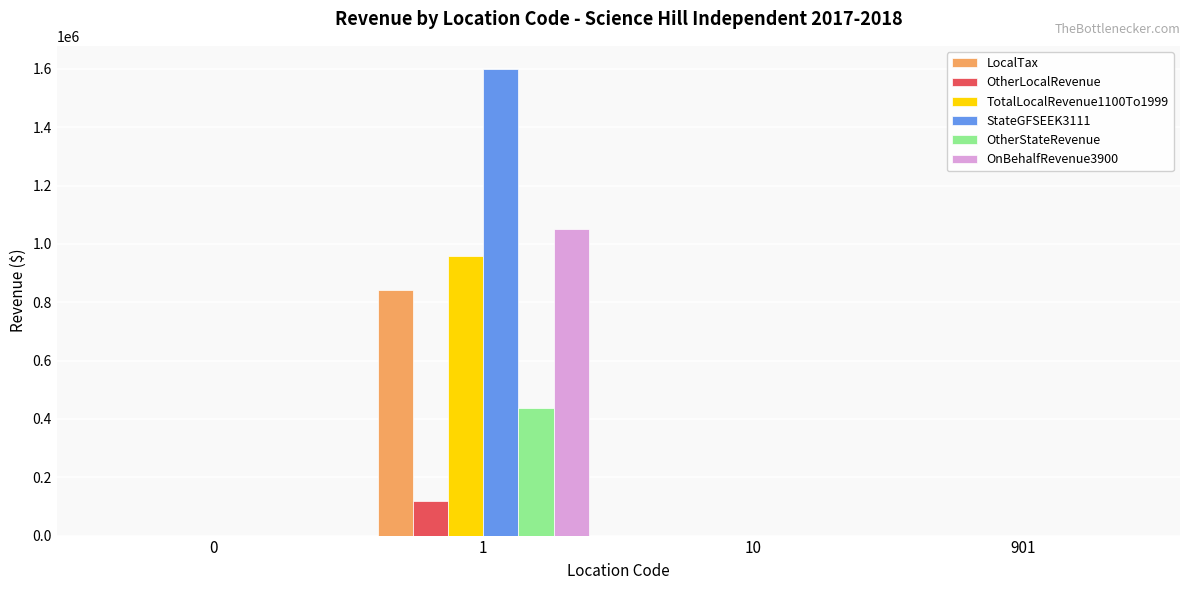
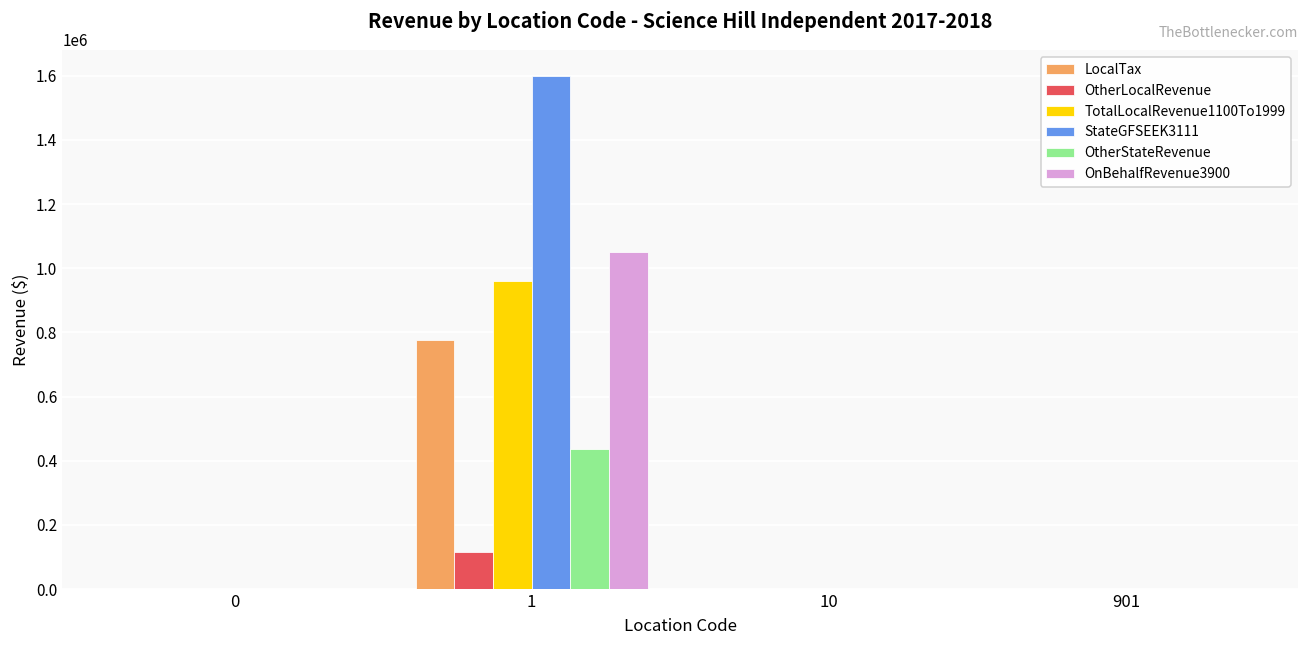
LocalTax, 1: 840000 -> 780000
